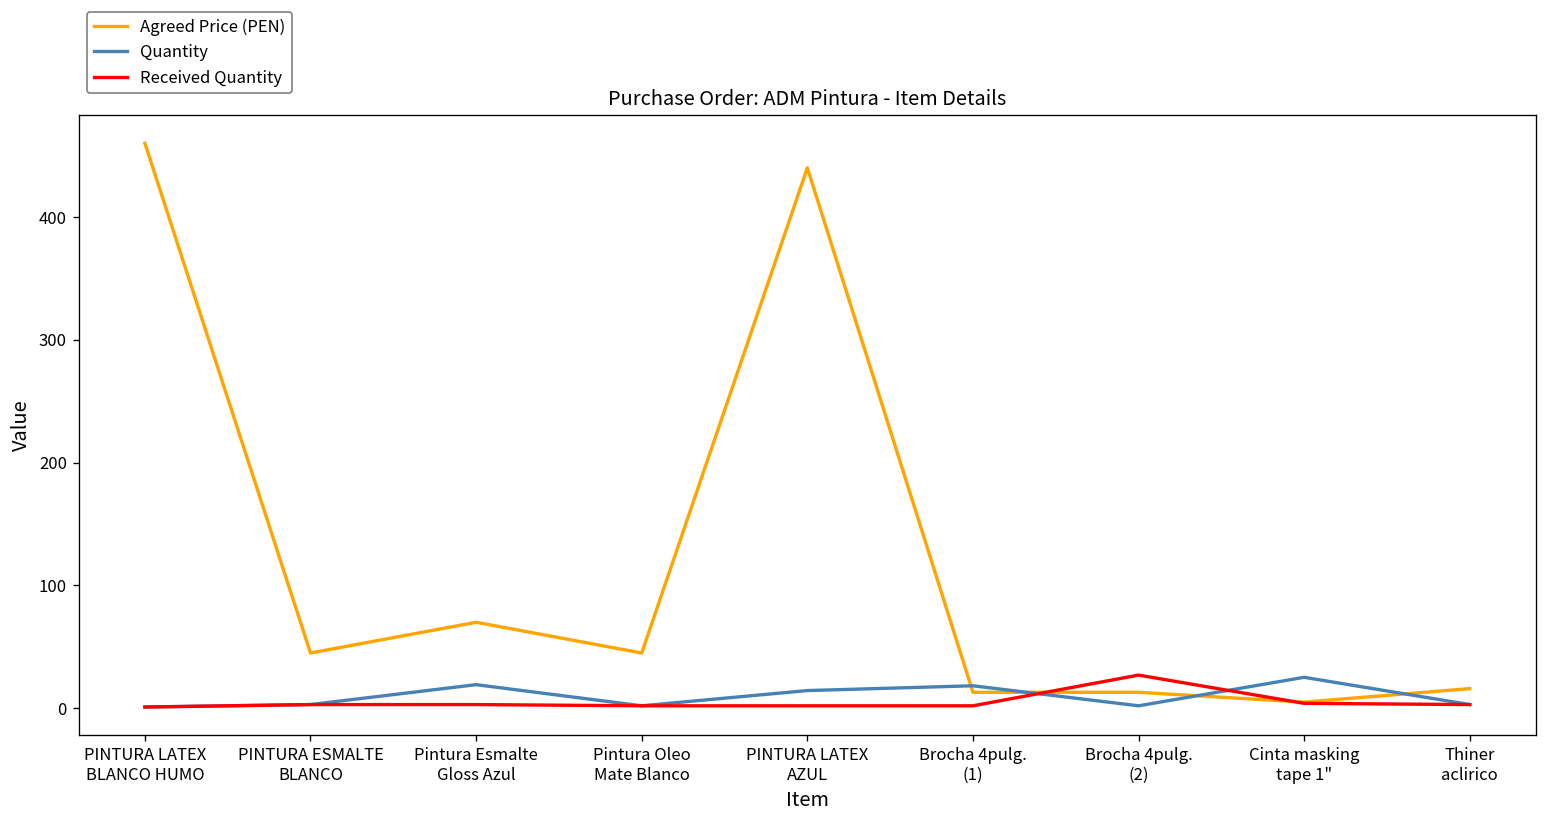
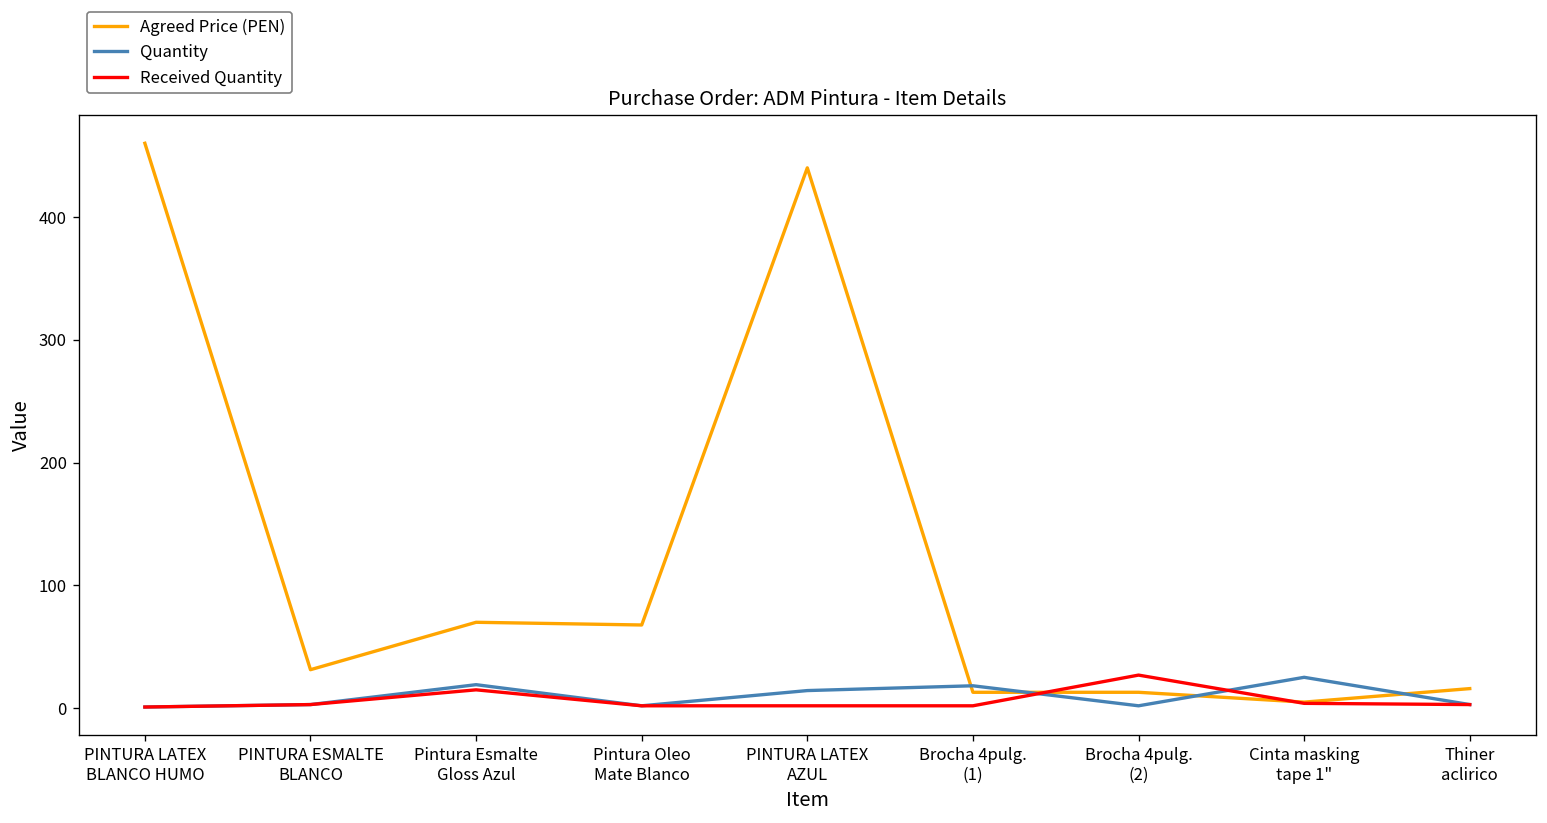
Agreed Price (PEN), PINTURA ESMALTE BLANCO: 45 -> 31
Received Quantity, Pintura Esmalte Gloss Azul: 3 -> 15
Agreed Price (PEN), Pintura Oleo Mate Blanco: 45 -> 68
